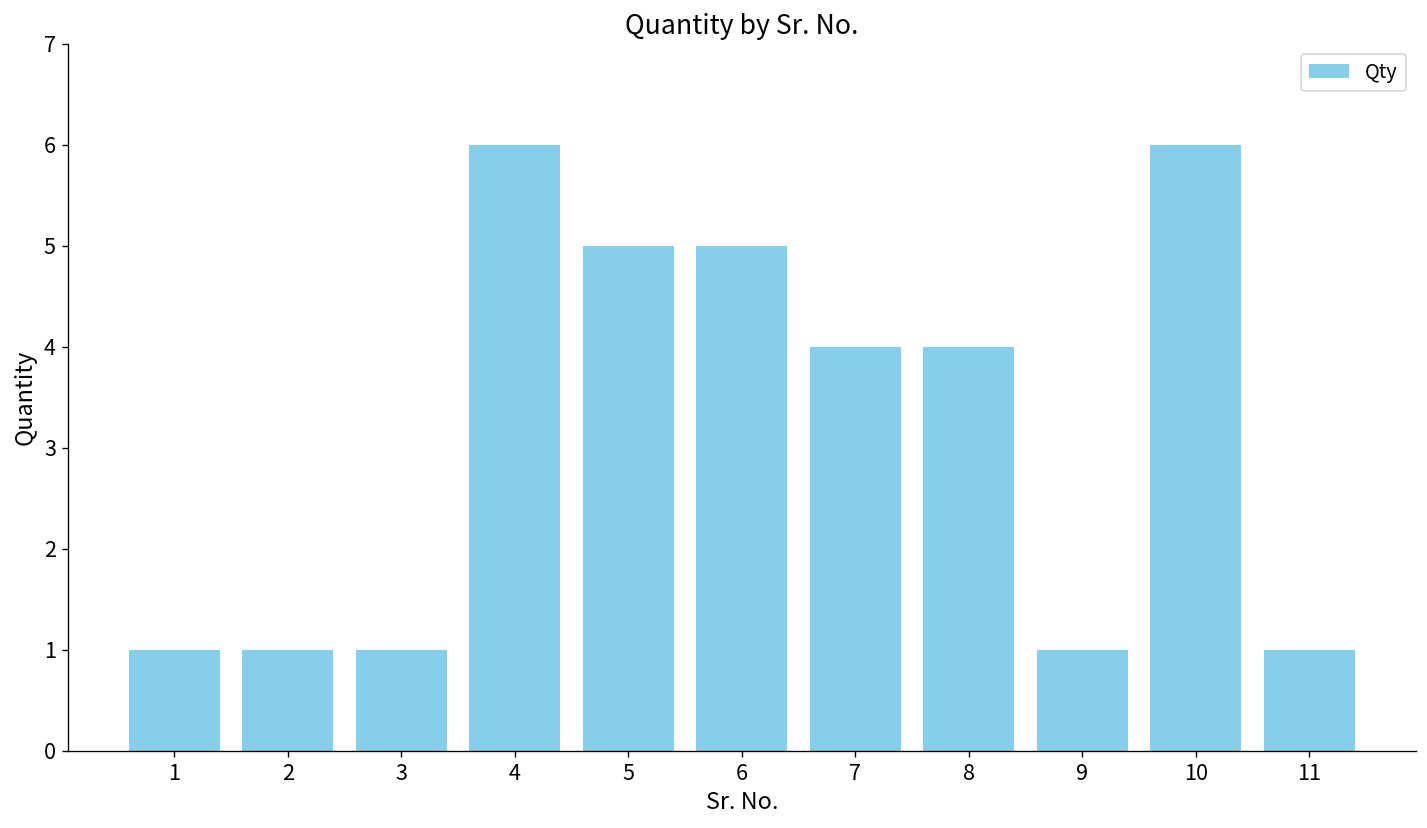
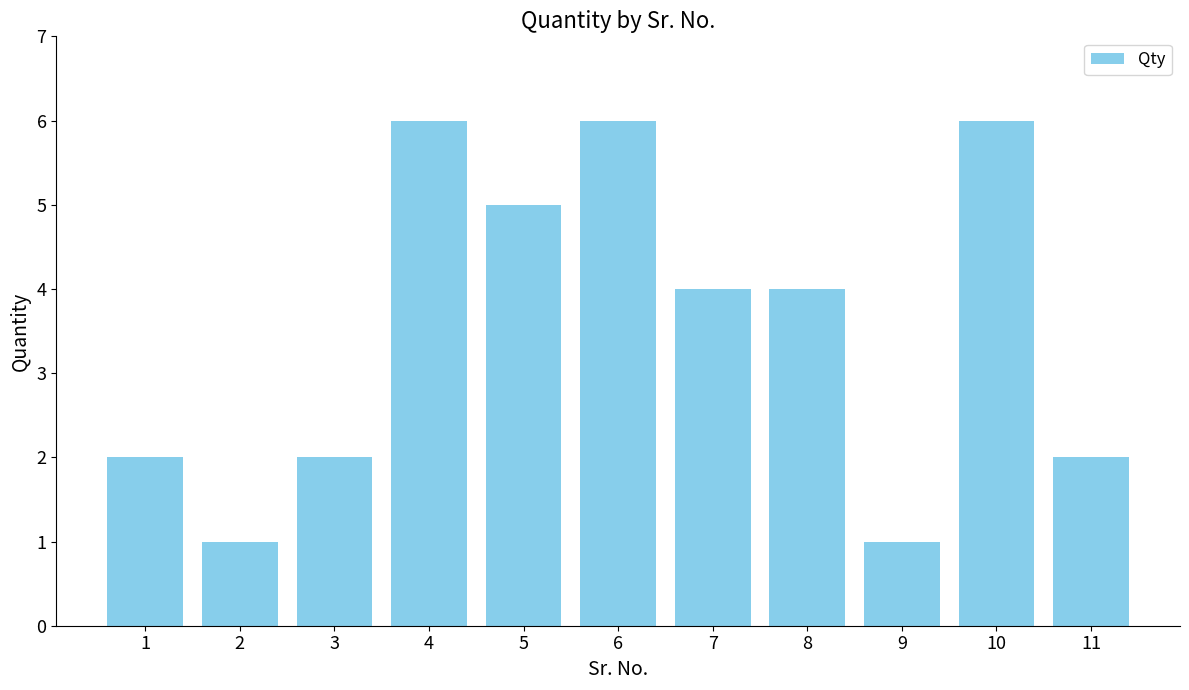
1: 1 -> 2
3: 1 -> 2
6: 5 -> 6
11: 1 -> 2
